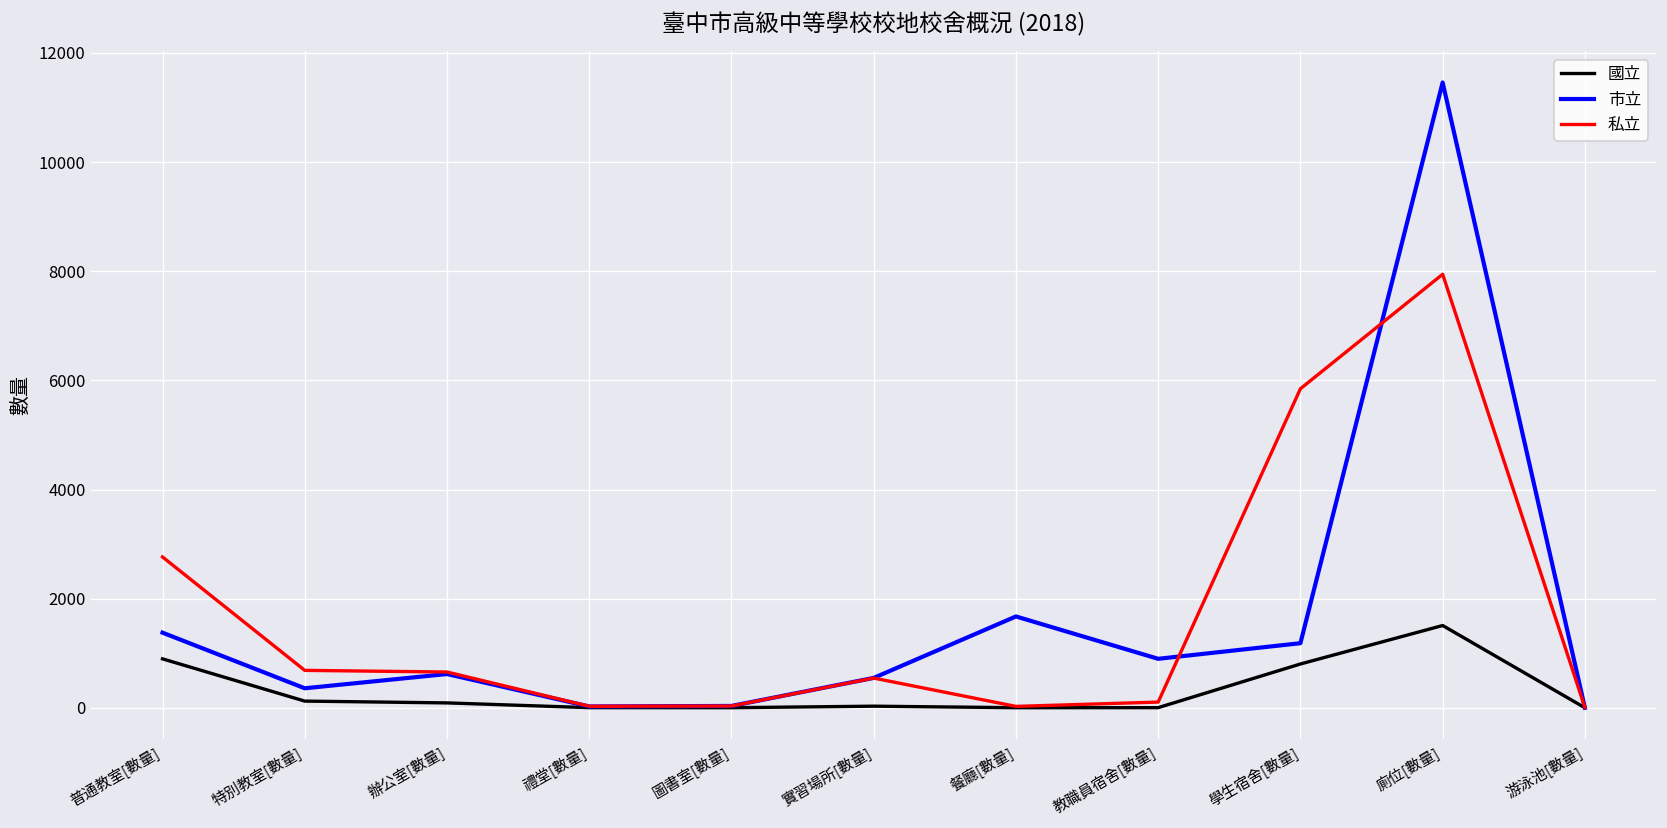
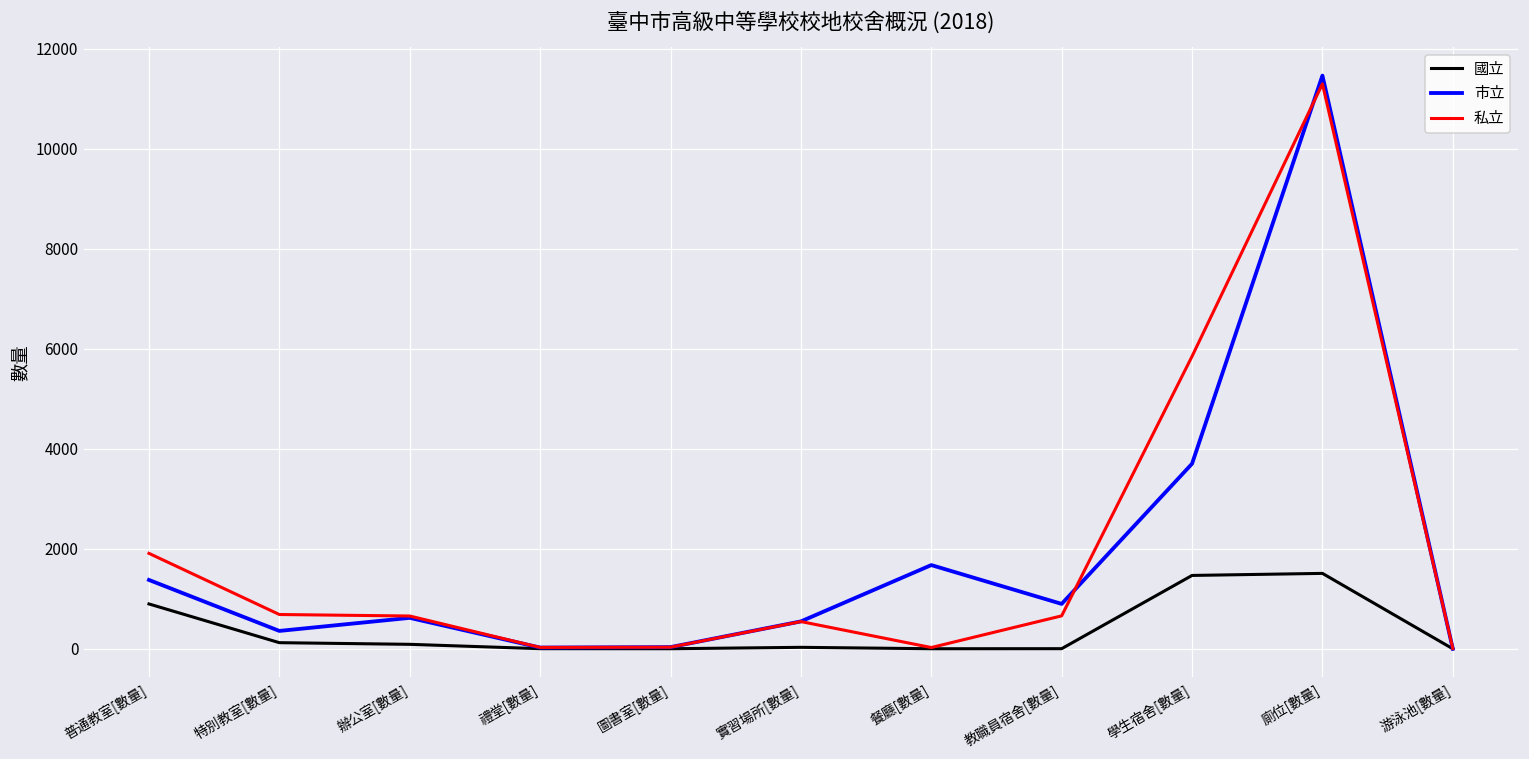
私立, 普通教室[數量]: 2800 -> 1900
私立, 教職員宿舍[數量]: 100 -> 700
國立, 學生宿舍[數量]: 800 -> 1500
市立, 學生宿舍[數量]: 1200 -> 3700
私立, 廁位[數量]: 7900 -> 11300
